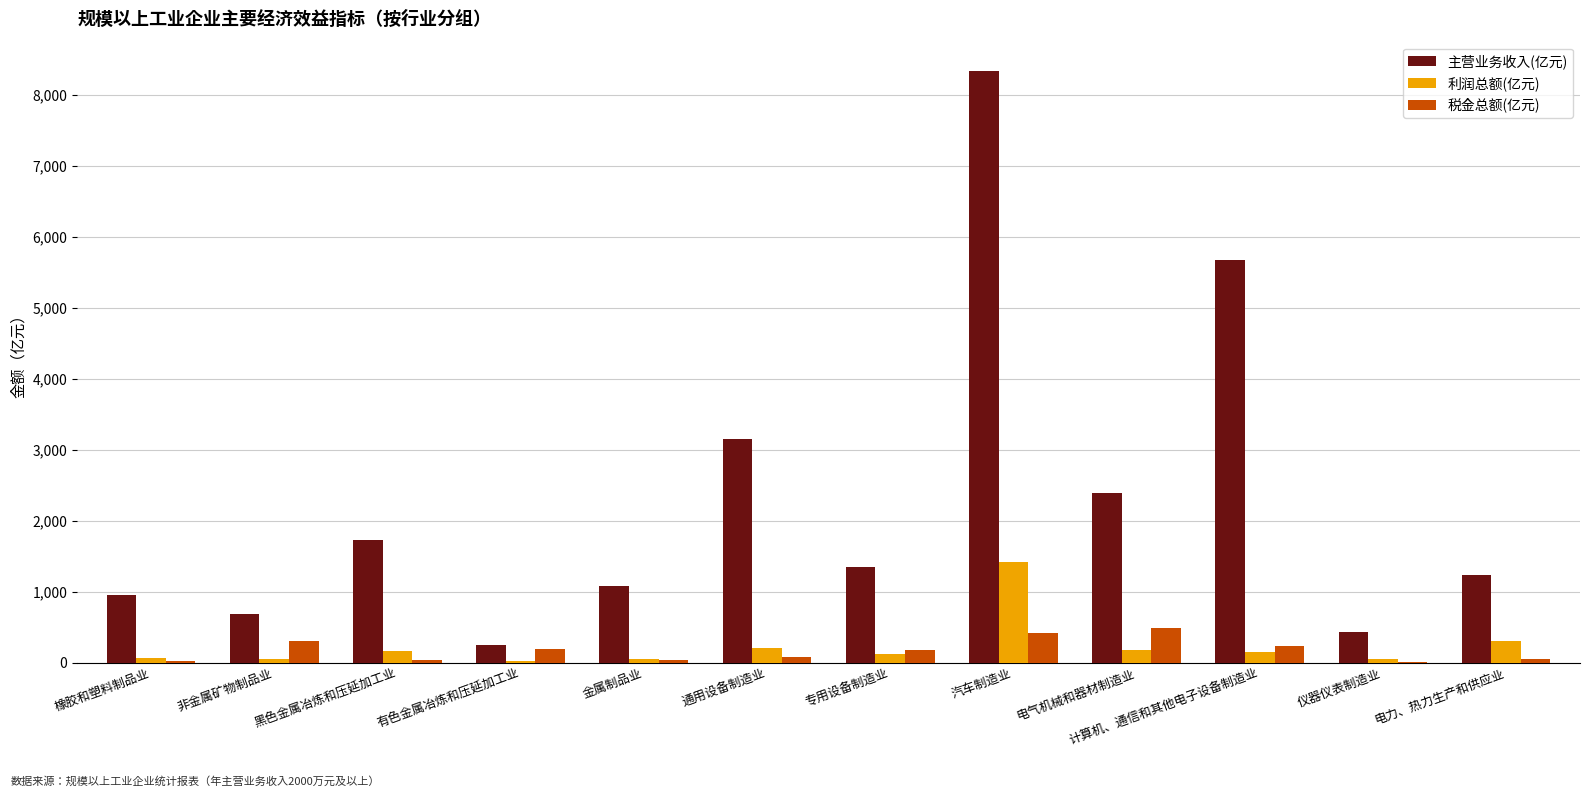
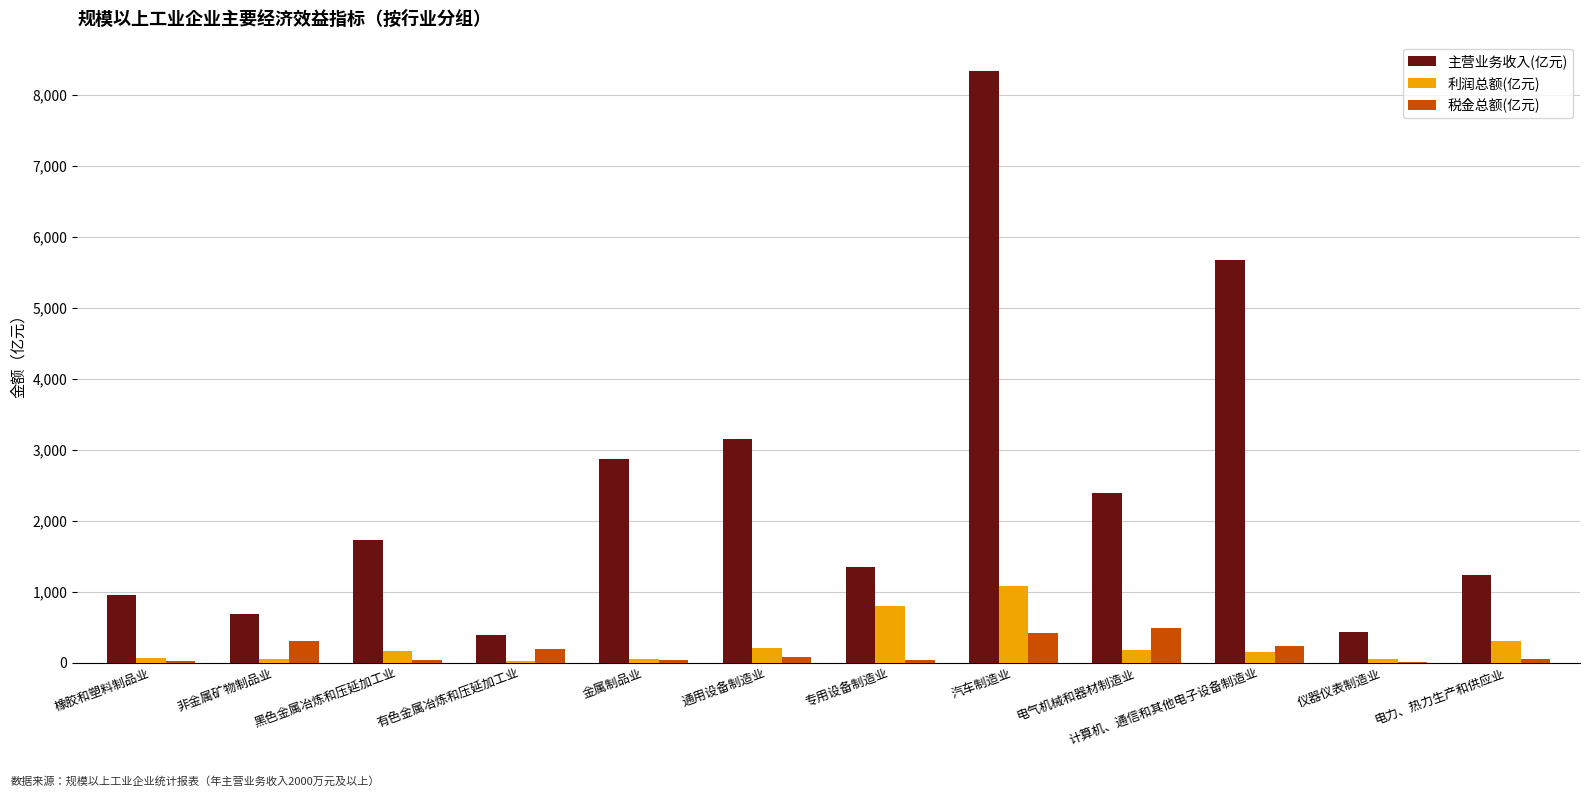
主营业务收入(亿元), 有色金属冶炼和压延加工业: 200 -> 400
主营业务收入(亿元), 金属制品业: 1,100 -> 2,900
利润总额(亿元), 专用设备制造业: 100 -> 800
税金总额(亿元), 专用设备制造业: 200 -> 0
利润总额(亿元), 汽车制造业: 1,400 -> 1,100
